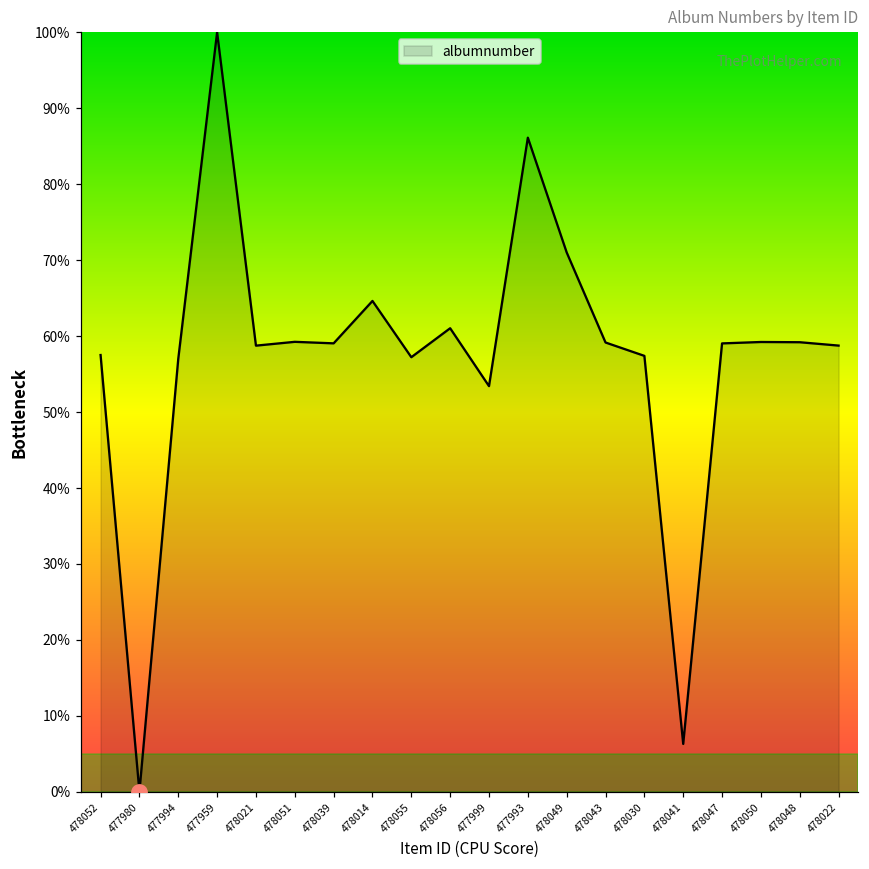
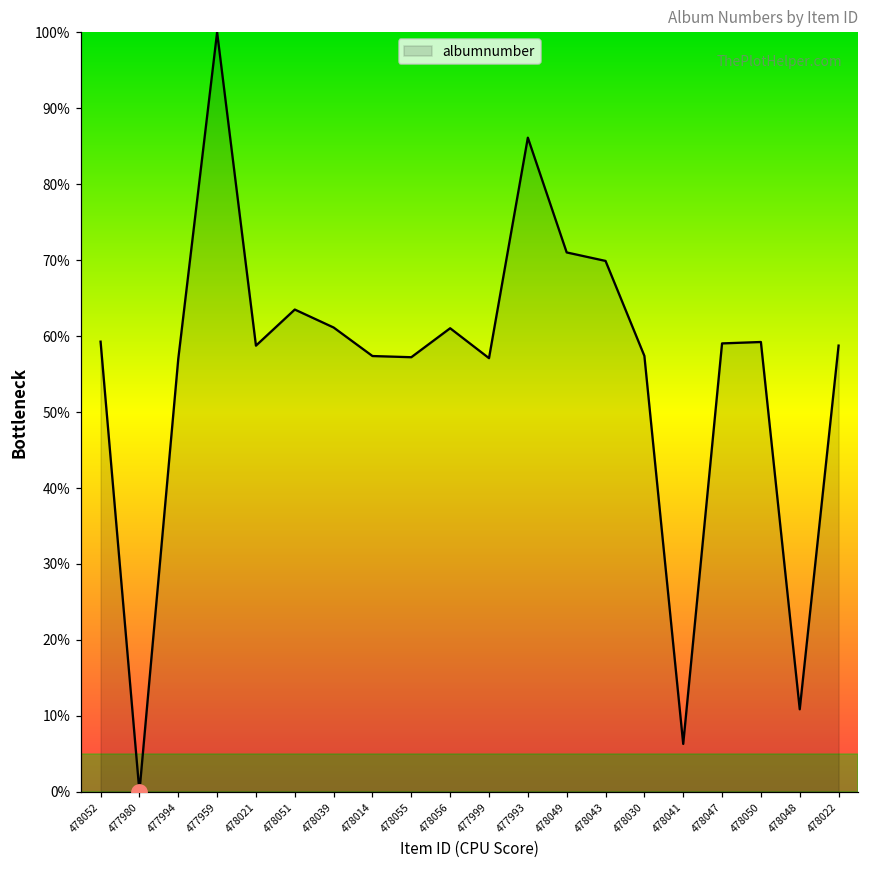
albumnumber, 478052: 58% -> 59%
albumnumber, 478051: 59% -> 63%
albumnumber, 478039: 59% -> 61%
albumnumber, 478014: 65% -> 57%
albumnumber, 477999: 53% -> 57%
albumnumber, 478043: 59% -> 70%
albumnumber, 478048: 59% -> 11%
